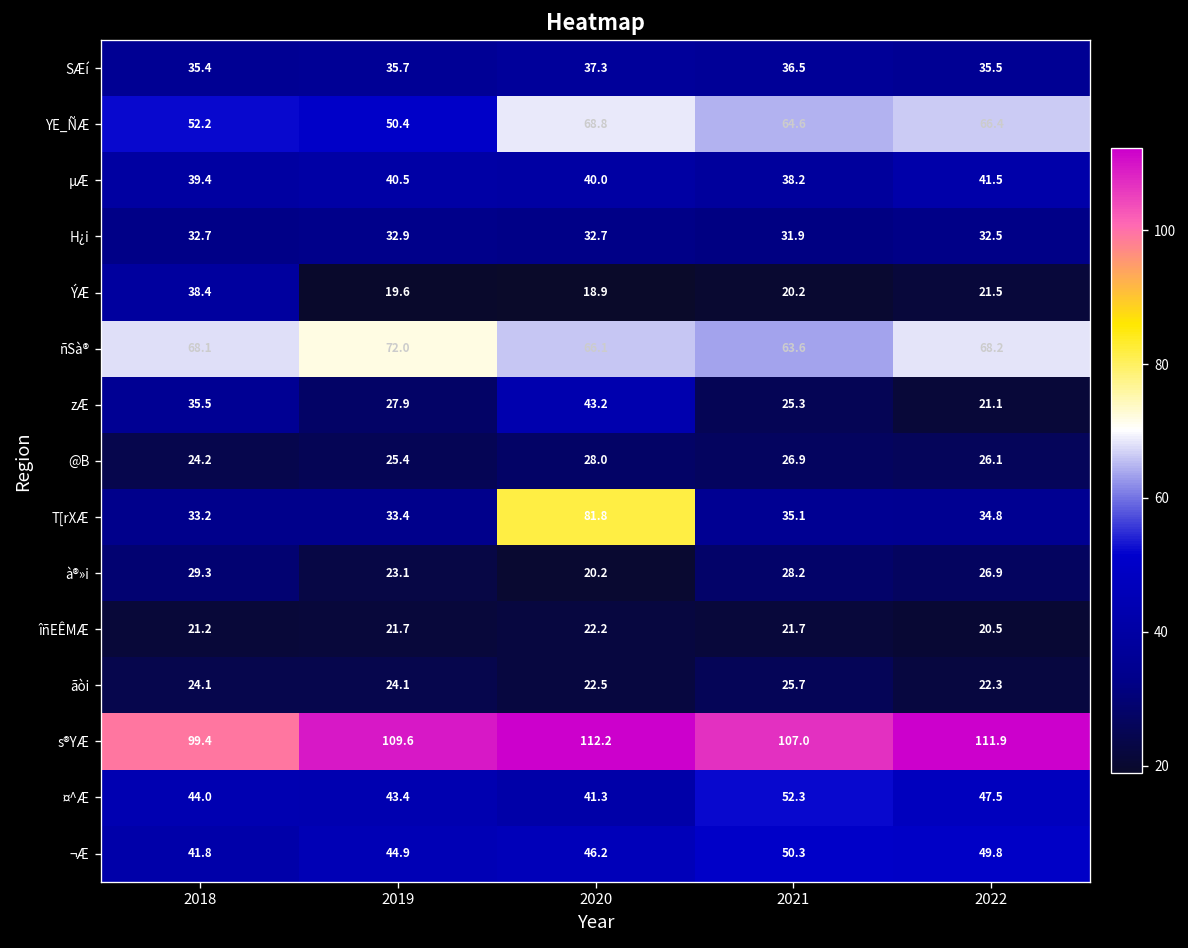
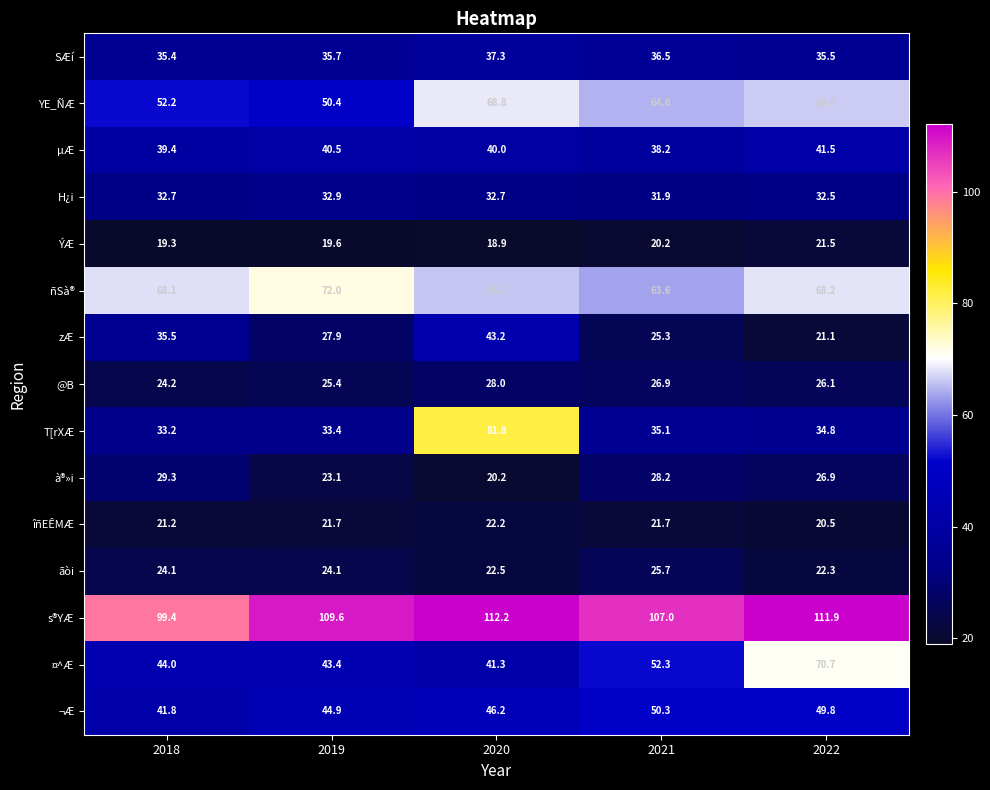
ÝÆ, 2018: 38.4 -> 19.3
¤^Æ, 2022: 47.5 -> 70.7
